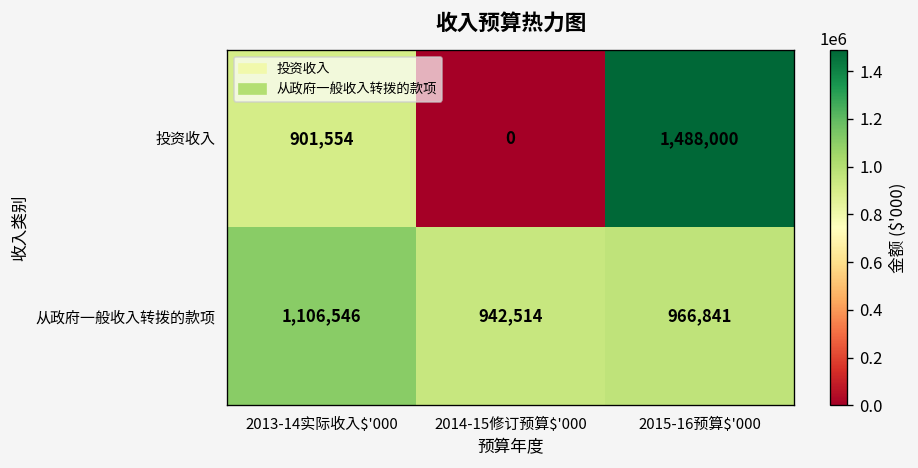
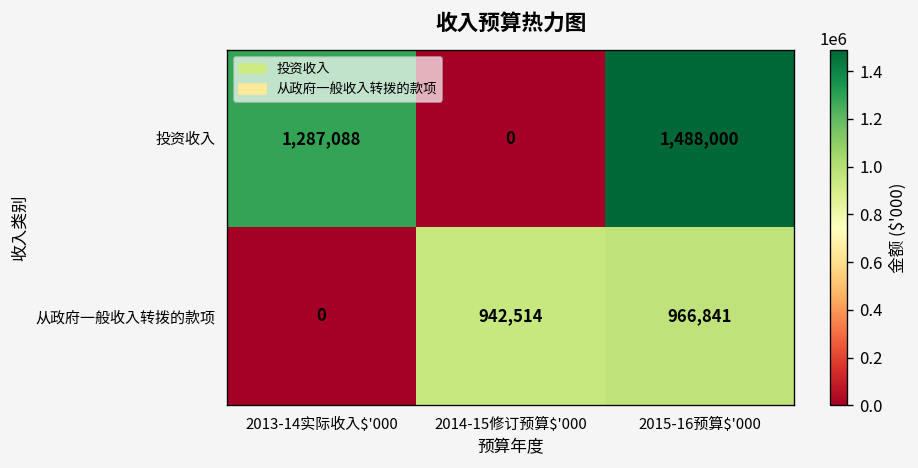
投资收入, 2013-14实际收入$'000: 901,554 -> 1,287,088
从政府一般收入转拨的款项, 2013-14实际收入$'000: 1,106,546 -> 0
